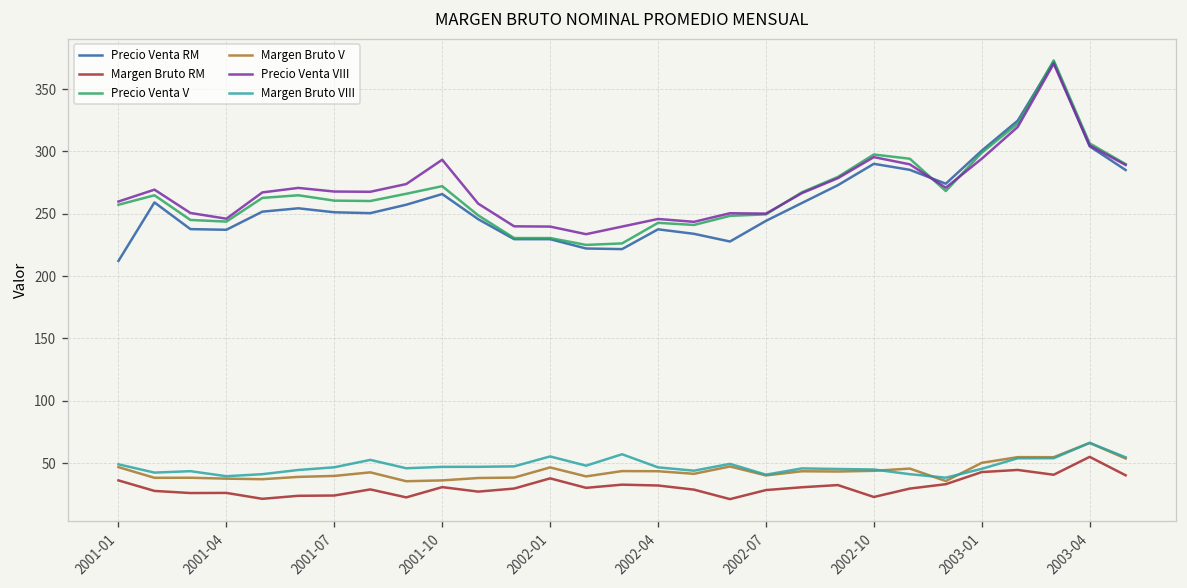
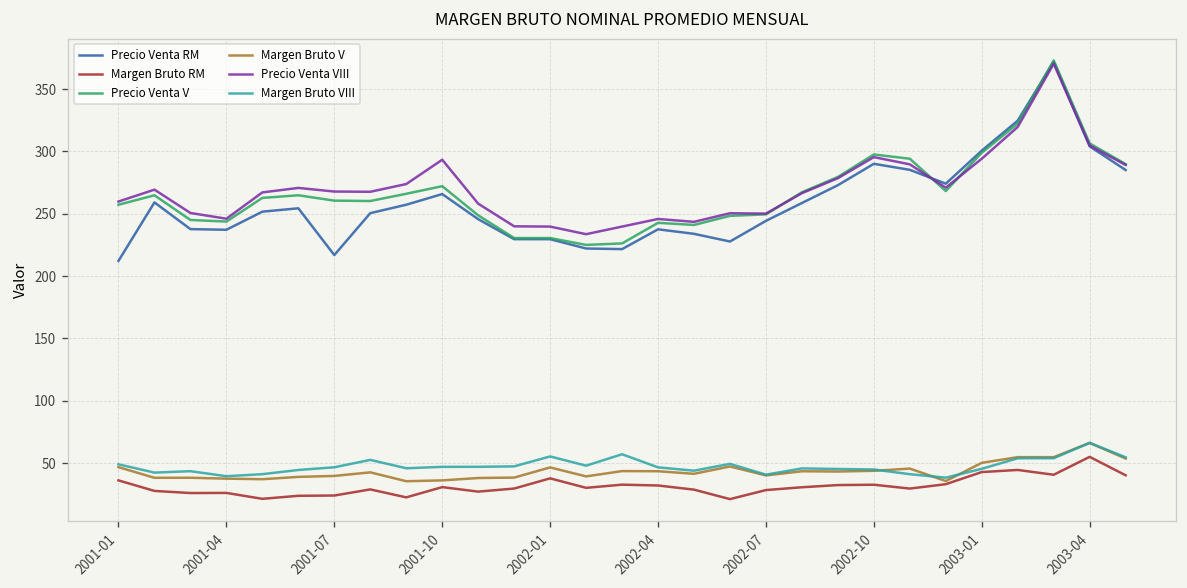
Precio Venta RM, 2001-07: 251 -> 217
Margen Bruto RM, 2002-10: 23 -> 33
